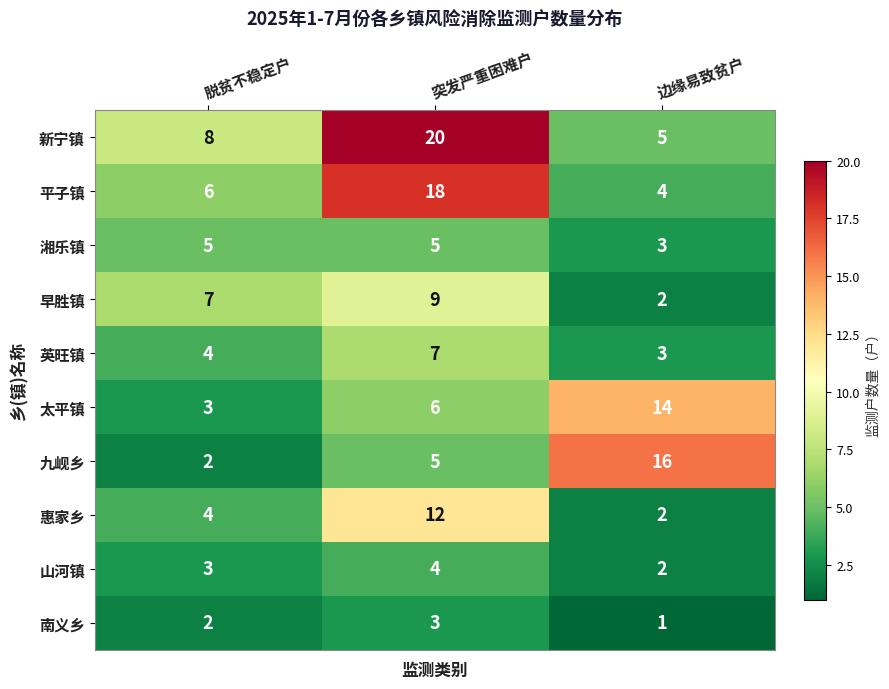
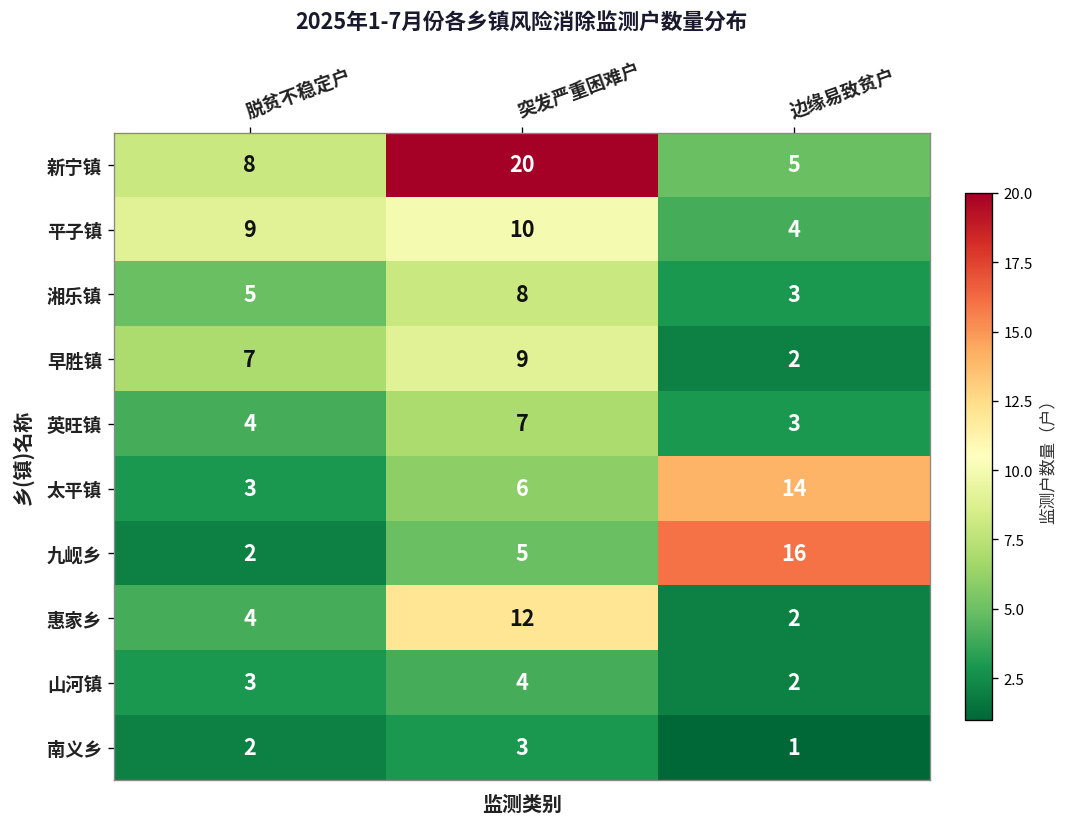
平子镇, 脱贫不稳定户: 6 -> 9
平子镇, 突发严重困难户: 18 -> 10
湘乐镇, 突发严重困难户: 5 -> 8
